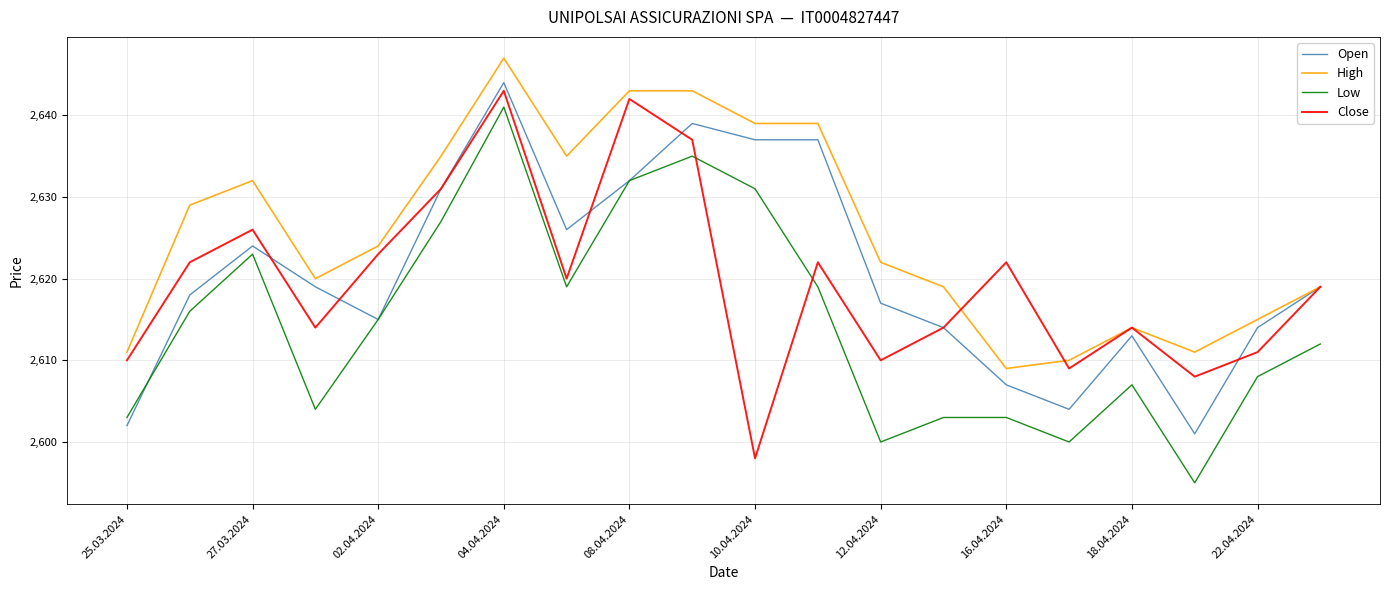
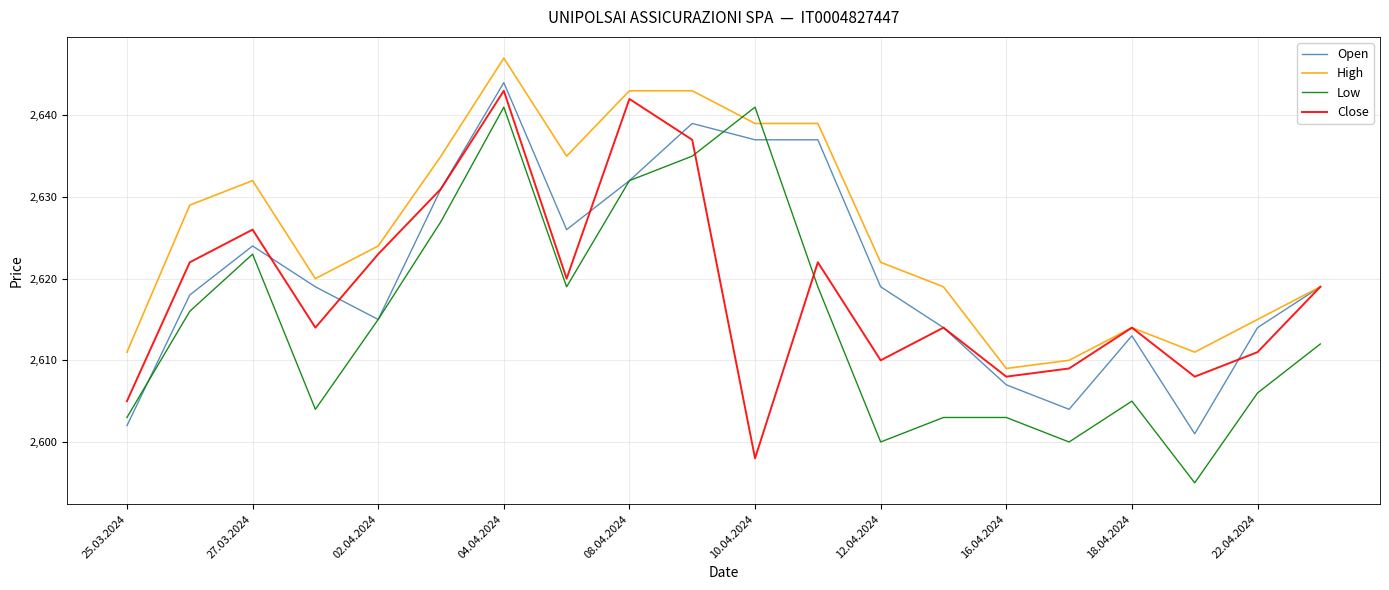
Close, 25.03.2024: 2,610 -> 2,605
Low, 10.04.2024: 2,631 -> 2,641
Open, 12.04.2024: 2,617 -> 2,619
Close, 16.04.2024: 2,622 -> 2,608
Low, 18.04.2024: 2,607 -> 2,605
Low, 22.04.2024: 2,608 -> 2,606
